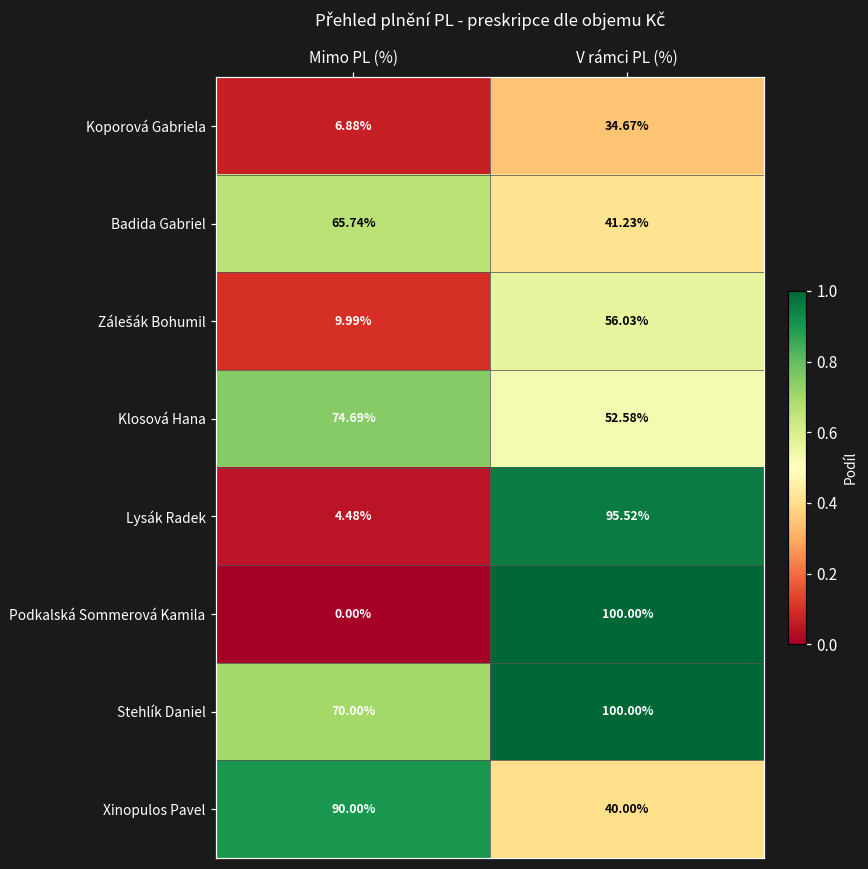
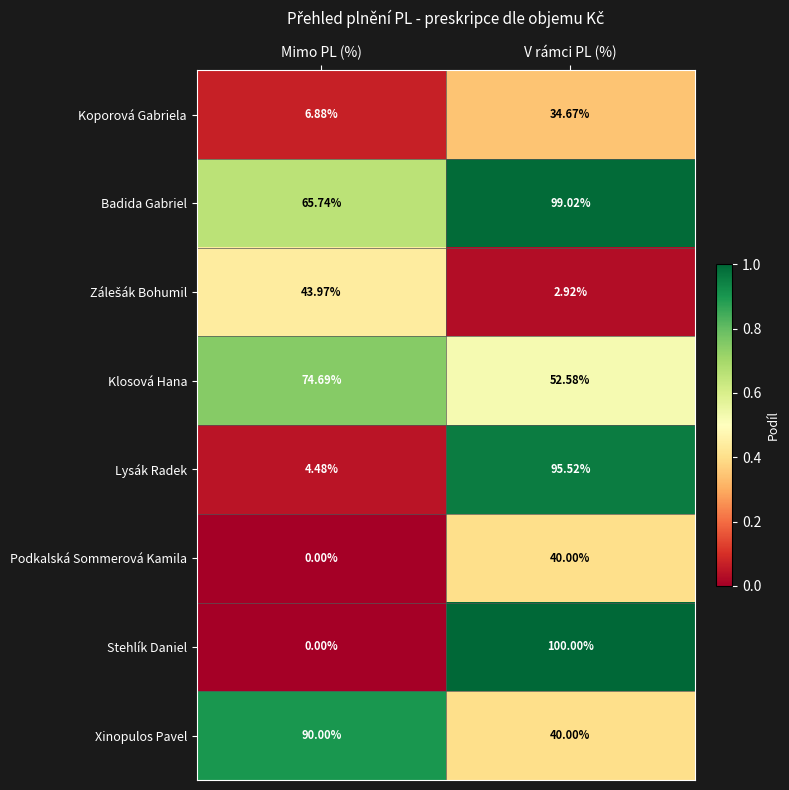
Badida Gabriel, V rámci PL (%): 41.23% -> 99.02%
Zálešák Bohumil, Mimo PL (%): 9.99% -> 43.97%
Zálešák Bohumil, V rámci PL (%): 56.03% -> 2.92%
Podkalská Sommerová Kamila, V rámci PL (%): 100.00% -> 40.00%
Stehlík Daniel, Mimo PL (%): 70.00% -> 0.00%
